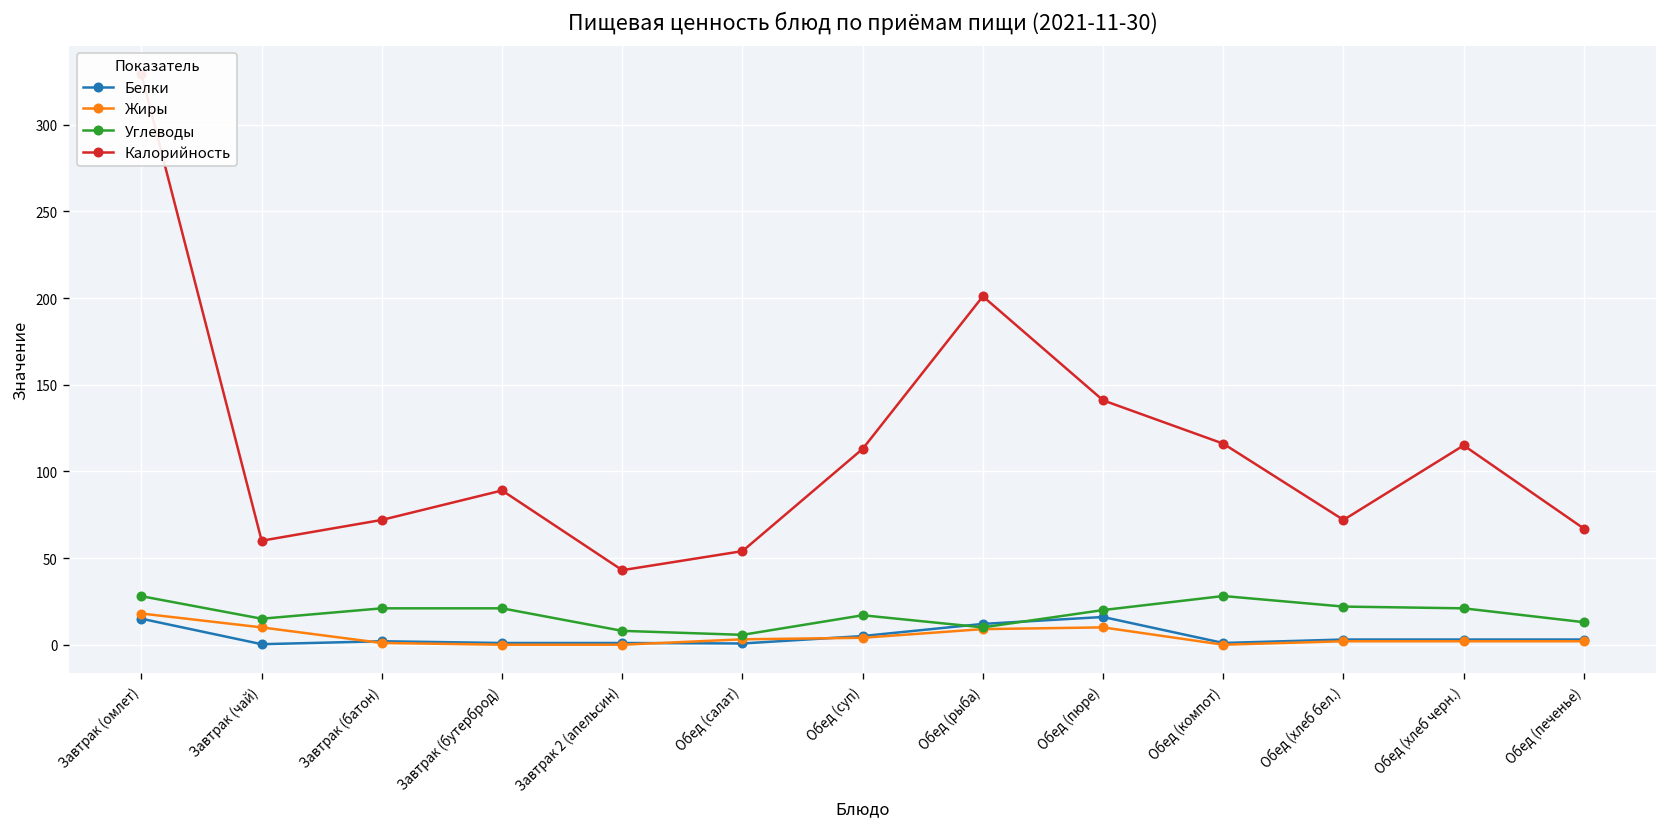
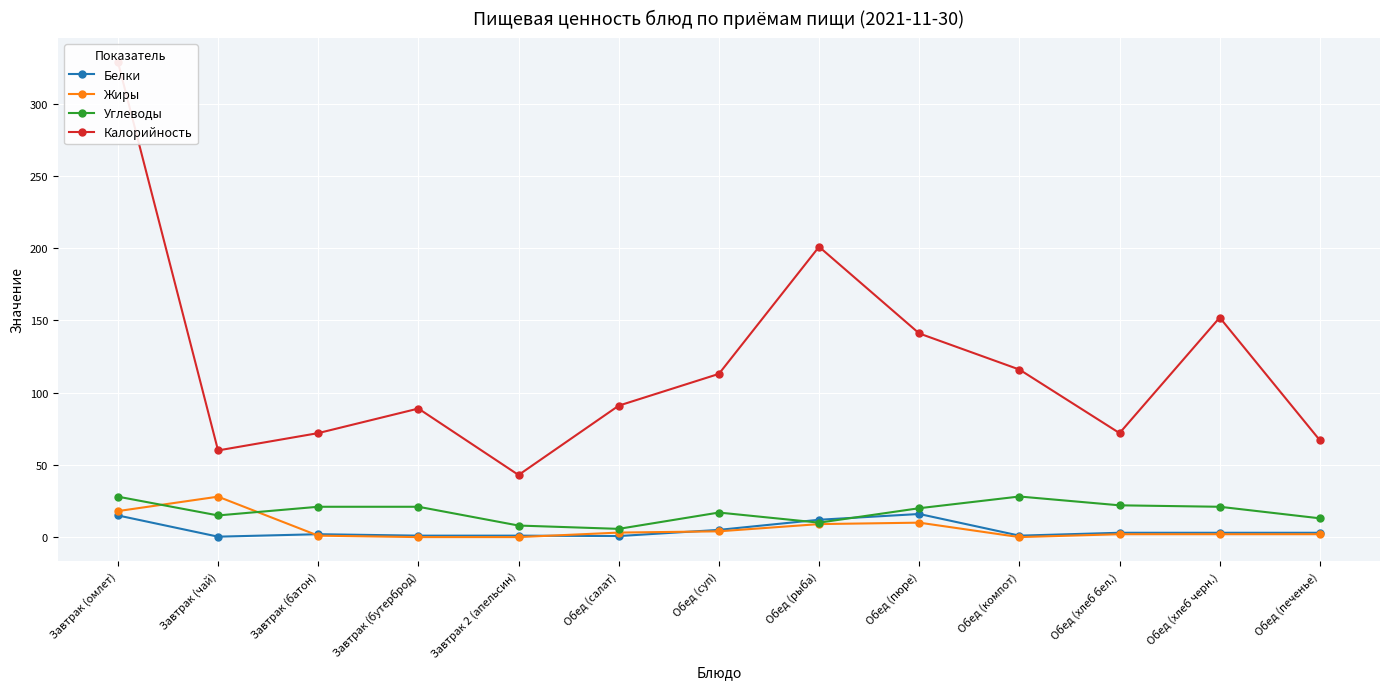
Жиры, Завтрак (чай): 10 -> 28
Калорийность, Обед (салат): 54 -> 91
Калорийность, Обед (хлеб черн.): 115 -> 152
